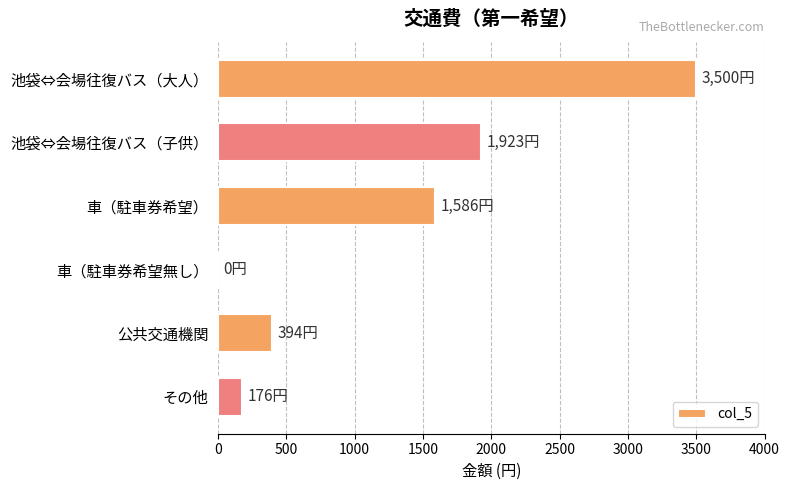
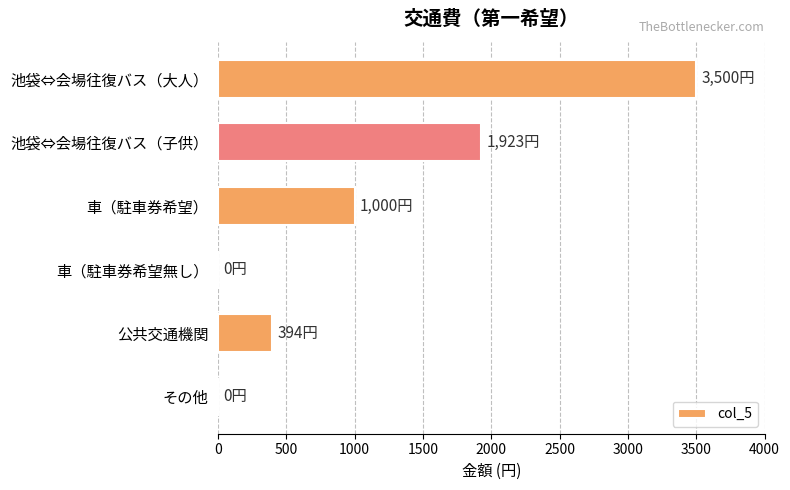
車（駐車券希望）: 1,586円 -> 1,000円
その他: 176円 -> 0円
